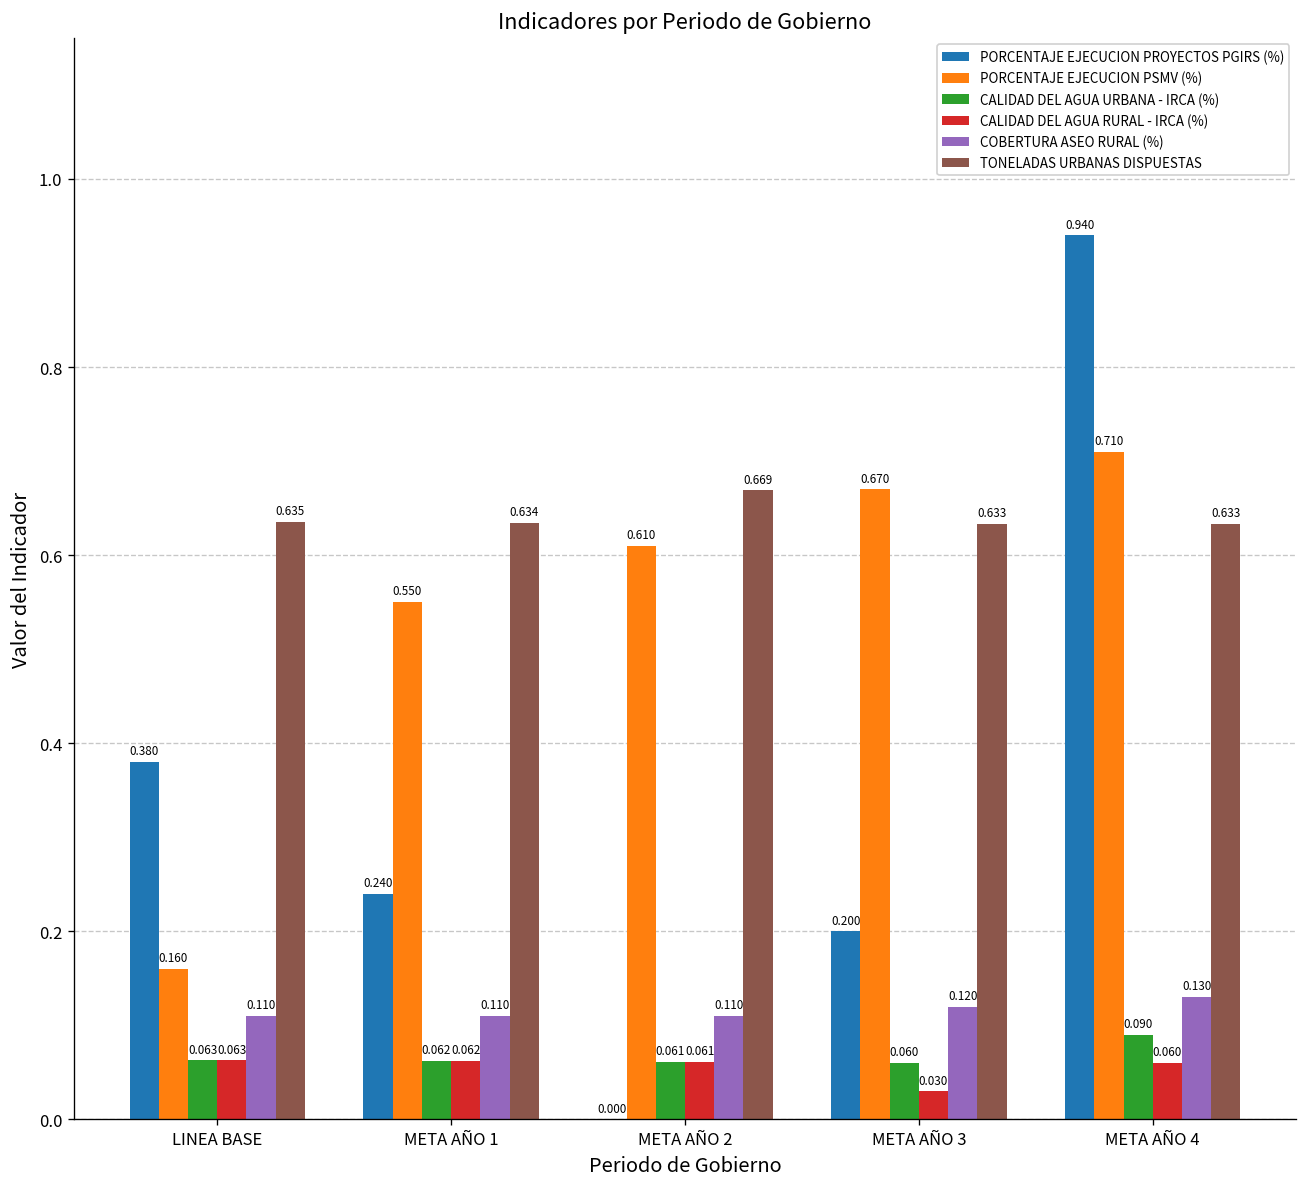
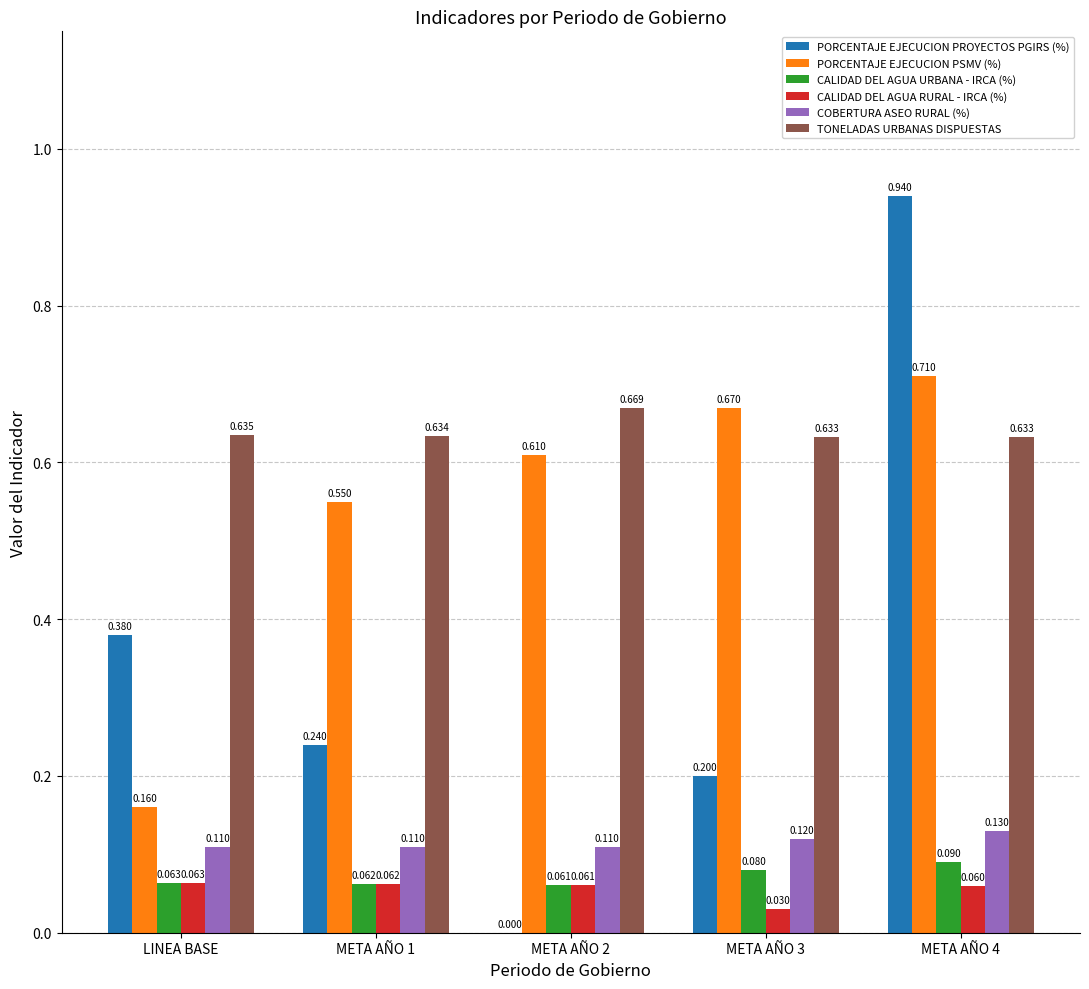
CALIDAD DEL AGUA URBANA - IRCA (%), META AÑO 3: 0.060 -> 0.080
